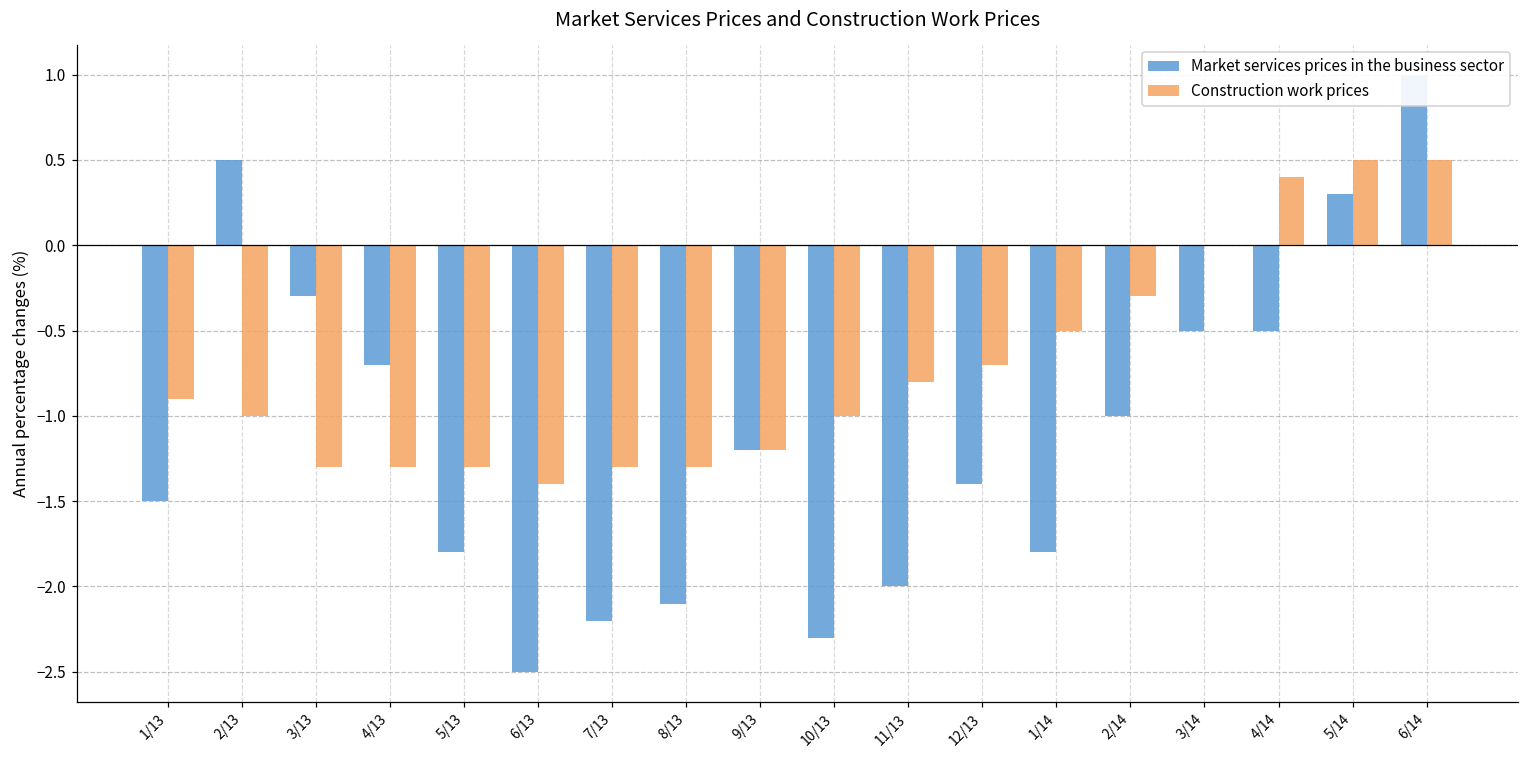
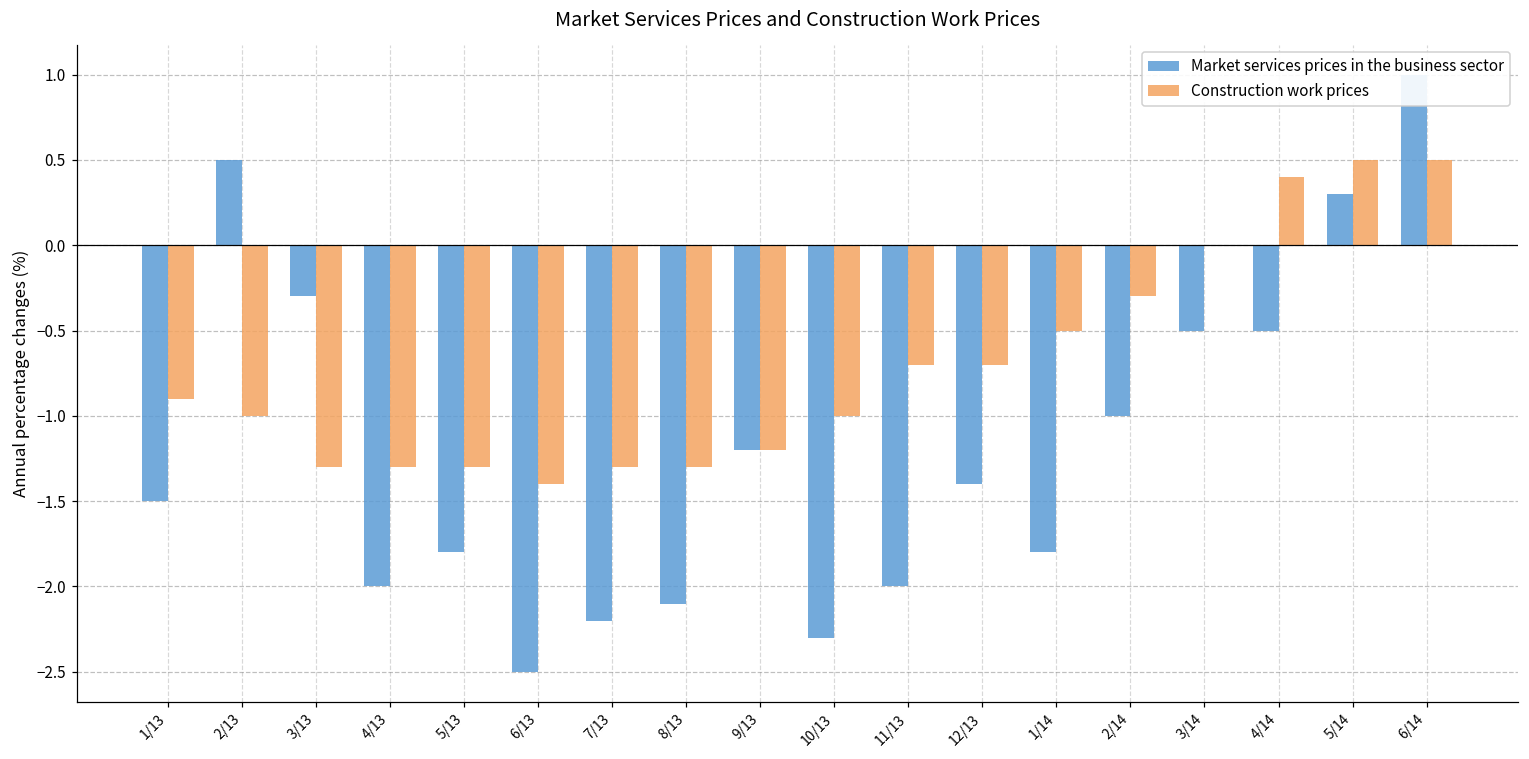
Market services prices in the business sector, 4/13: -0.7 -> -2.0
Construction work prices, 11/13: -0.8 -> -0.7
